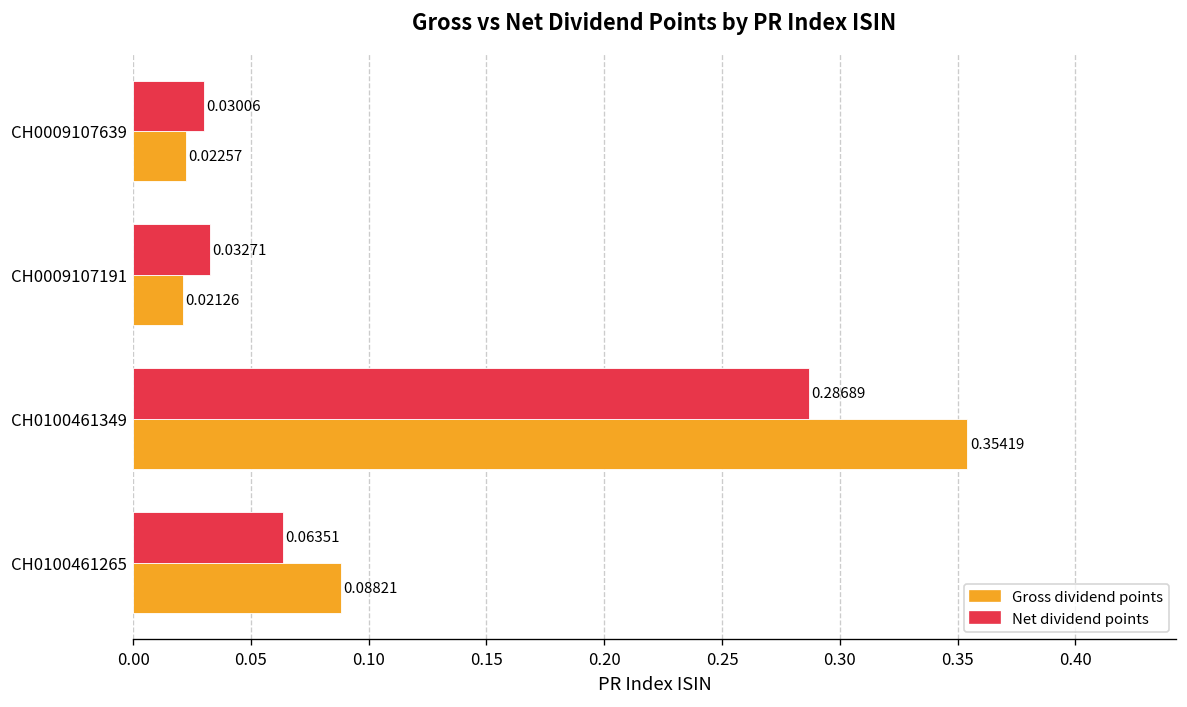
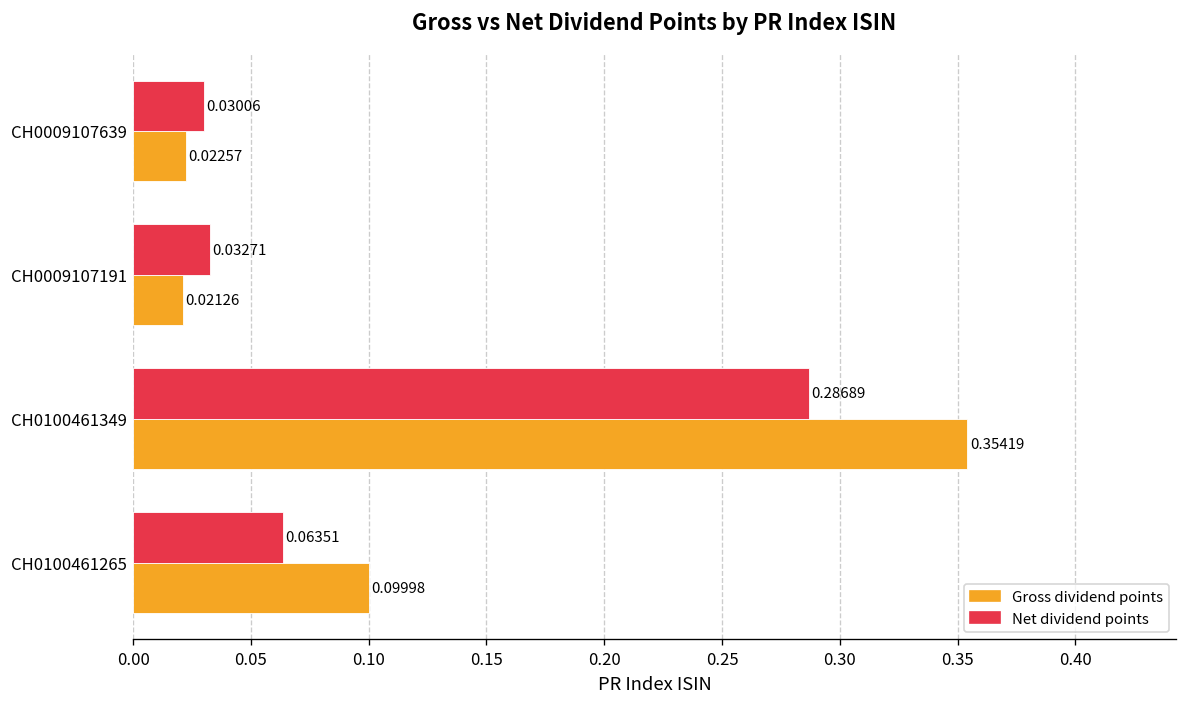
Gross dividend points, CH0100461265: 0.08821 -> 0.09998
